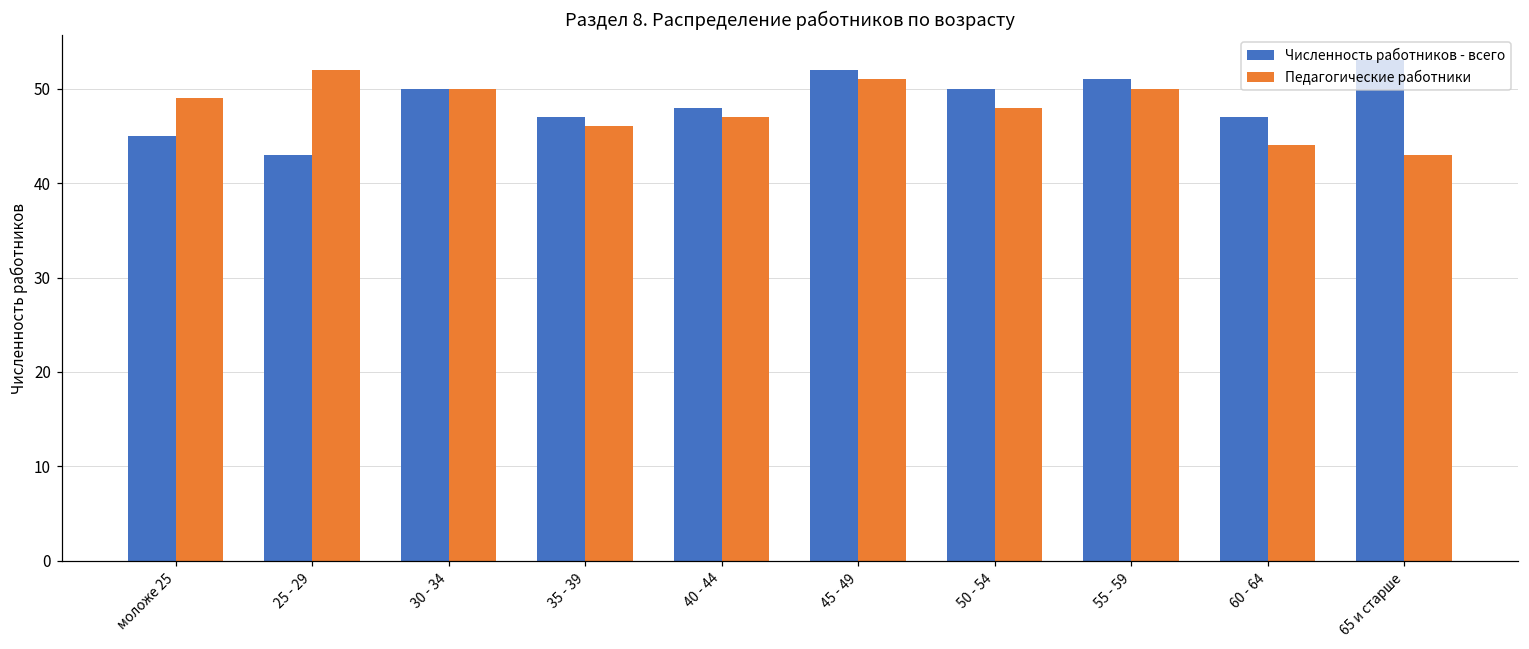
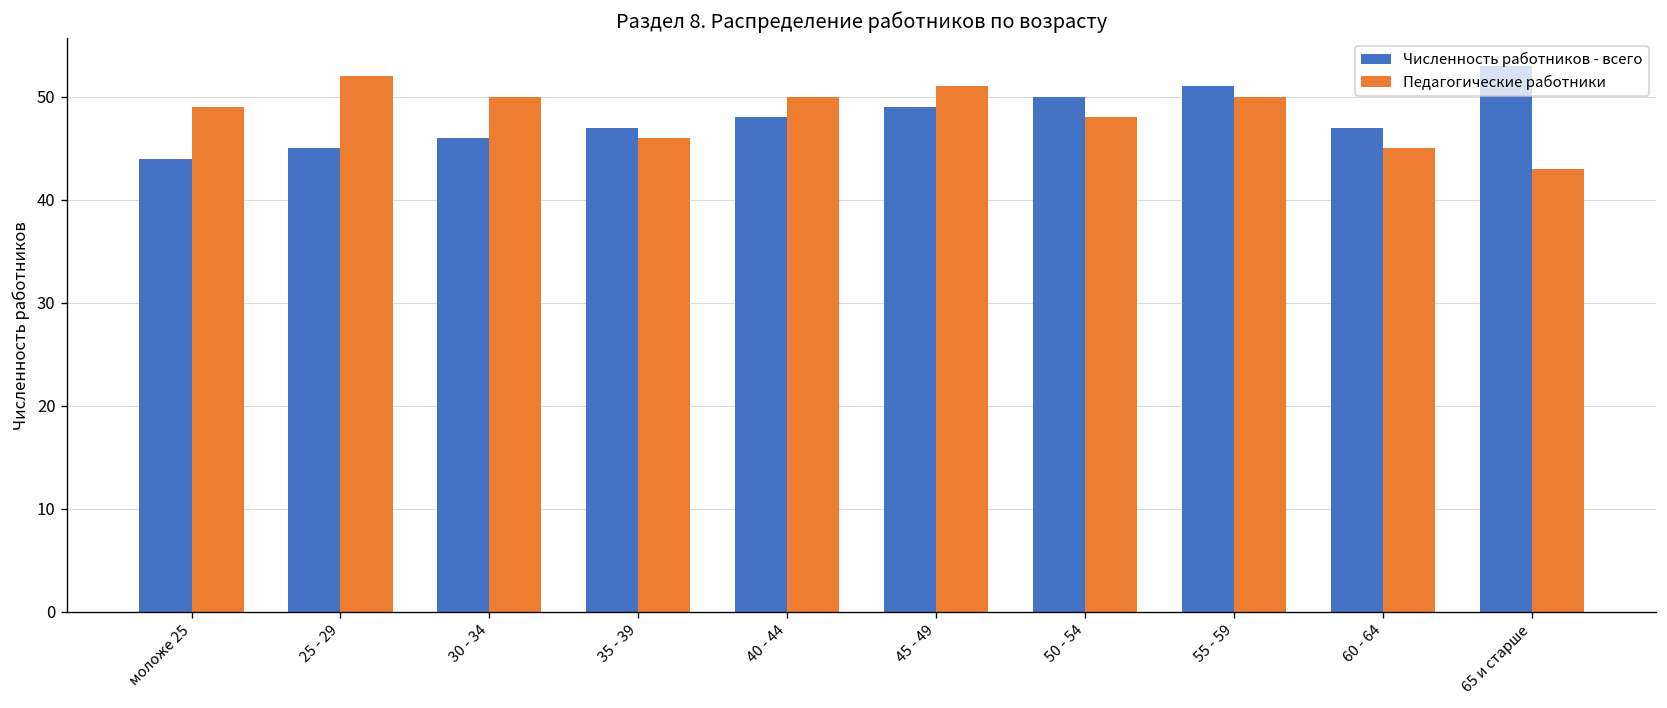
Численность работников - всего, моложе 25: 45 -> 44
Численность работников - всего, 25 - 29: 43 -> 45
Численность работников - всего, 30 - 34: 50 -> 46
Педагогические работники, 40 - 44: 47 -> 50
Численность работников - всего, 45 - 49: 52 -> 49
Педагогические работники, 60 - 64: 44 -> 45
